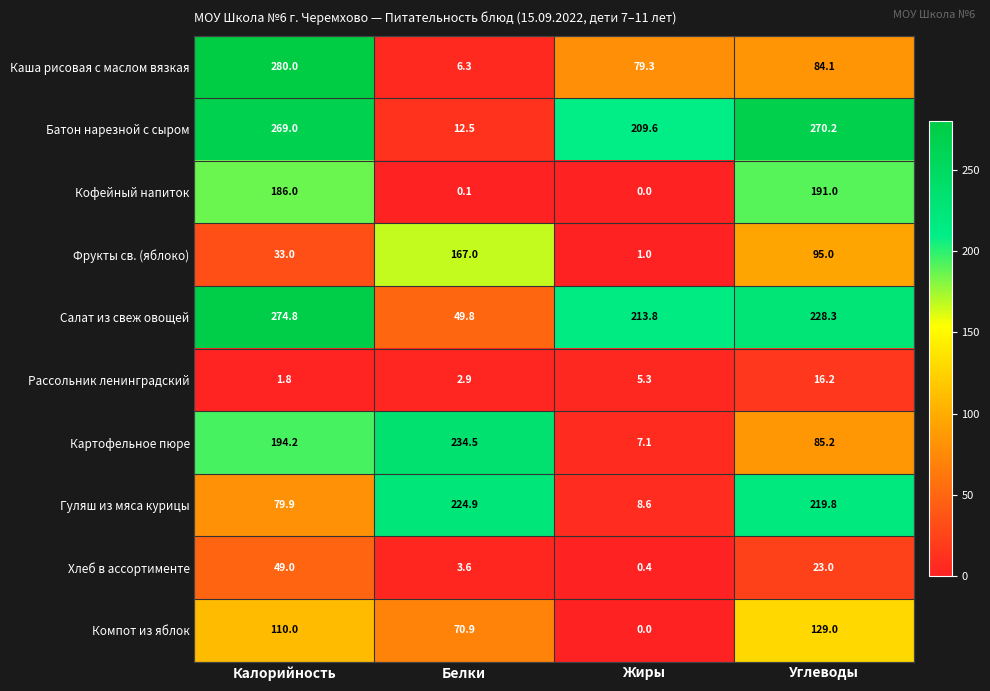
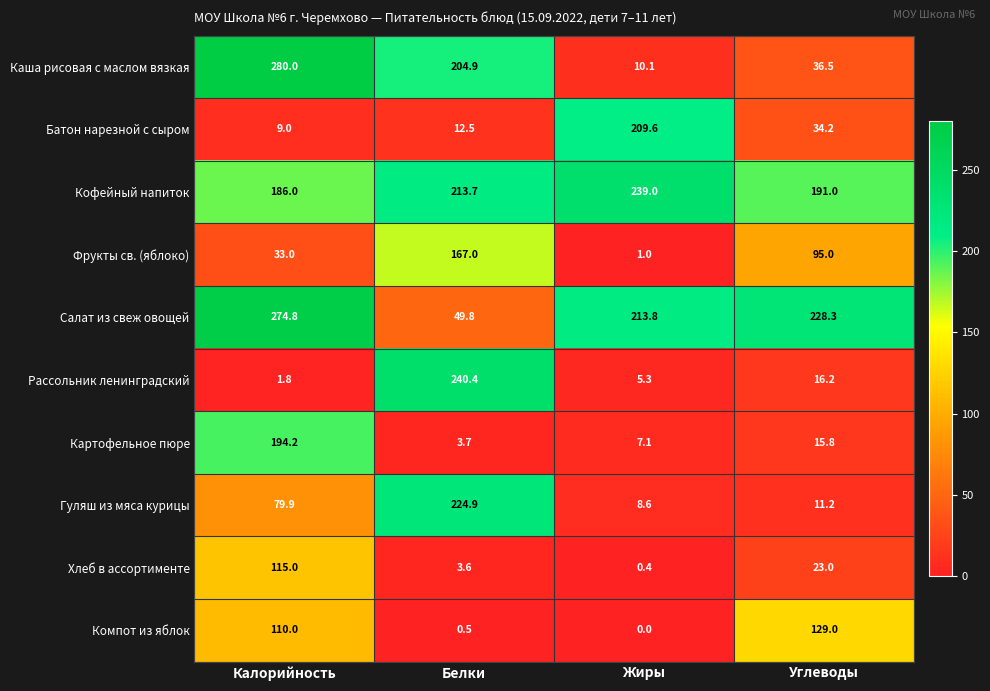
Каша рисовая с маслом вязкая, Белки: 6.3 -> 204.9
Каша рисовая с маслом вязкая, Жиры: 79.3 -> 10.1
Каша рисовая с маслом вязкая, Углеводы: 84.1 -> 36.5
Батон нарезной с сыром, Калорийность: 269.0 -> 9.0
Батон нарезной с сыром, Углеводы: 270.2 -> 34.2
Кофейный напиток, Белки: 0.1 -> 213.7
Кофейный напиток, Жиры: 0.0 -> 239.0
Рассольник ленинградский, Белки: 2.9 -> 240.4
Картофельное пюре, Белки: 234.5 -> 3.7
Картофельное пюре, Углеводы: 85.2 -> 15.8
Гуляш из мяса курицы, Углеводы: 219.8 -> 11.2
Хлеб в ассортименте, Калорийность: 49.0 -> 115.0
Компот из яблок, Белки: 70.9 -> 0.5
